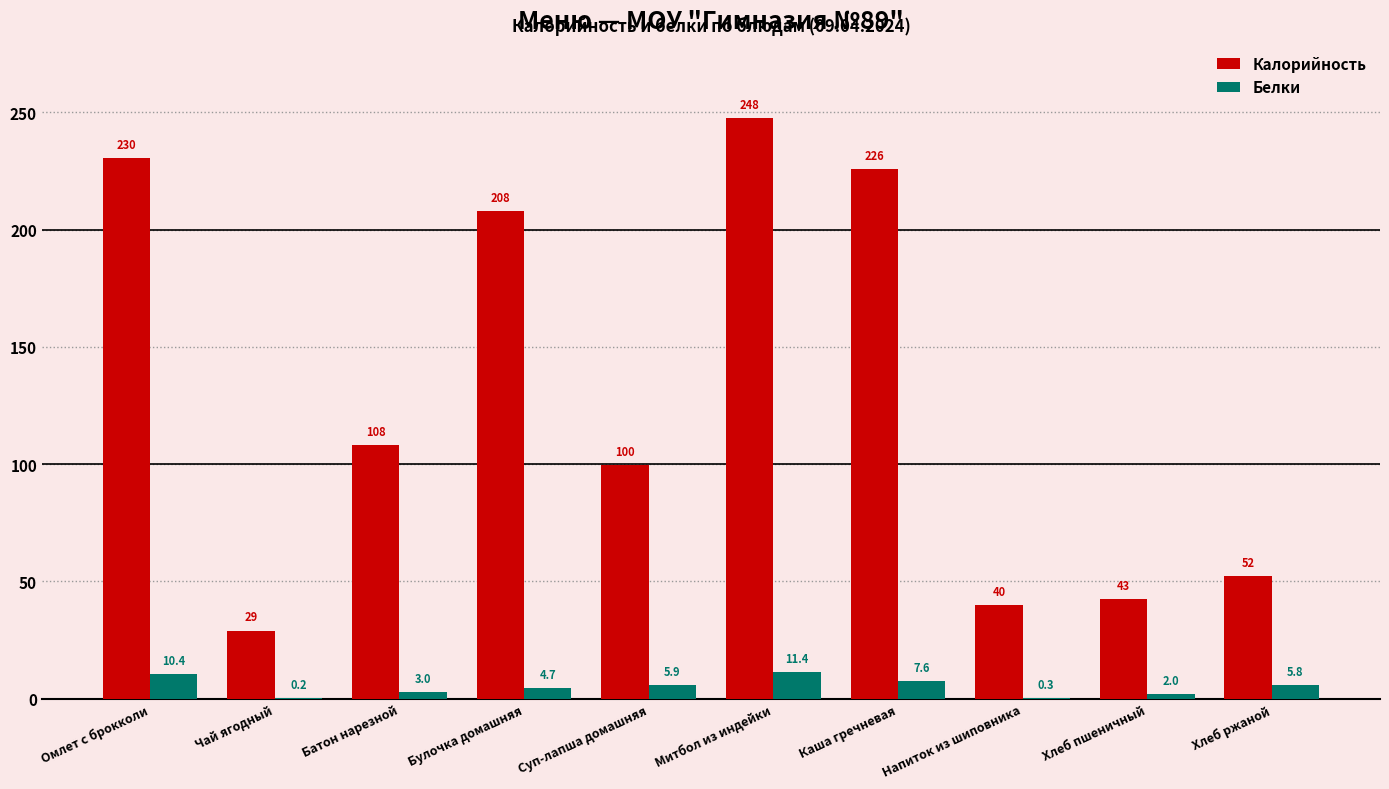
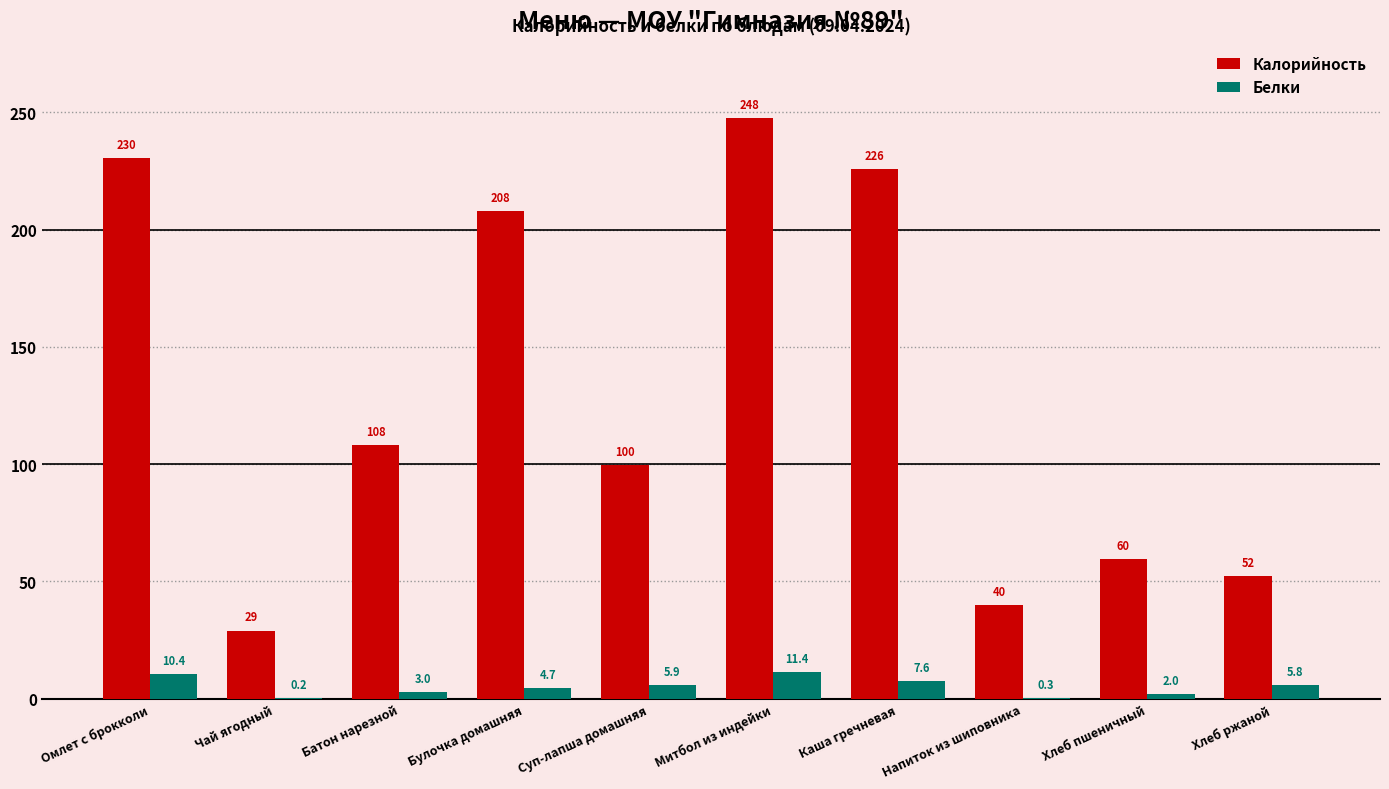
Калорийность, Хлеб пшеничный: 43 -> 60
